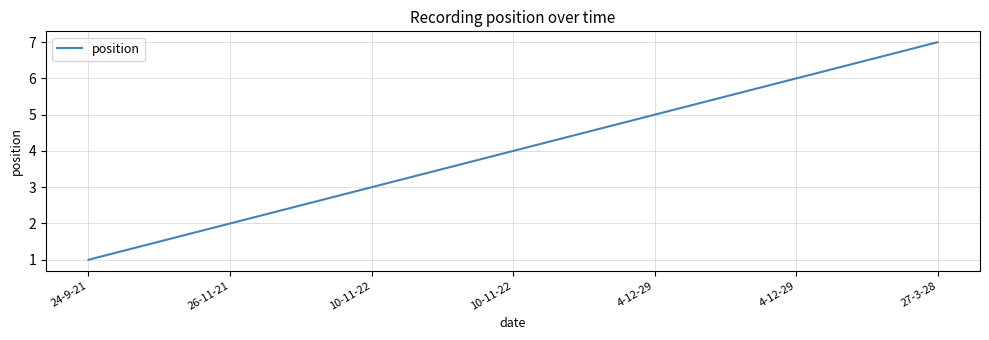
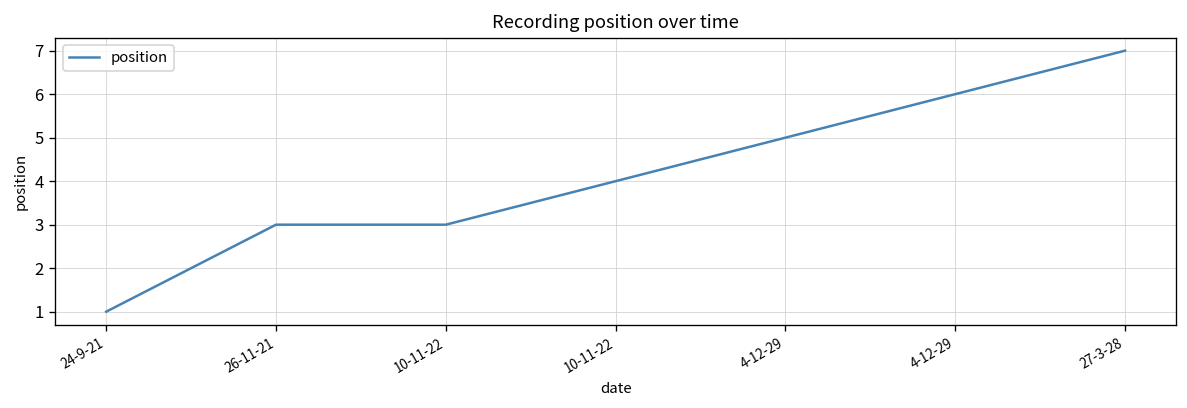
26-11-21: 2 -> 3
